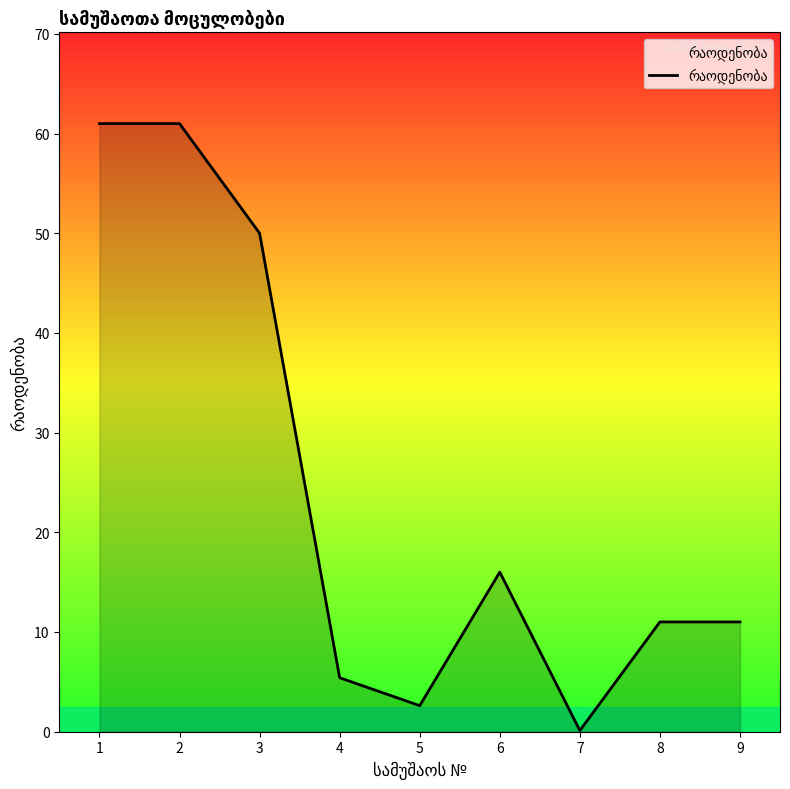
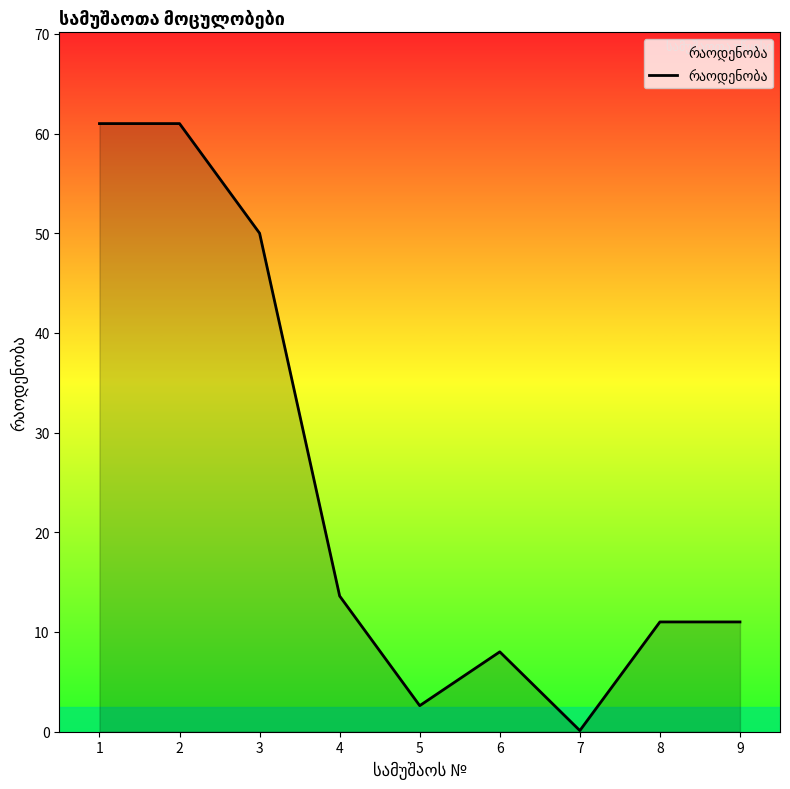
4: 5 -> 14
6: 16 -> 8
